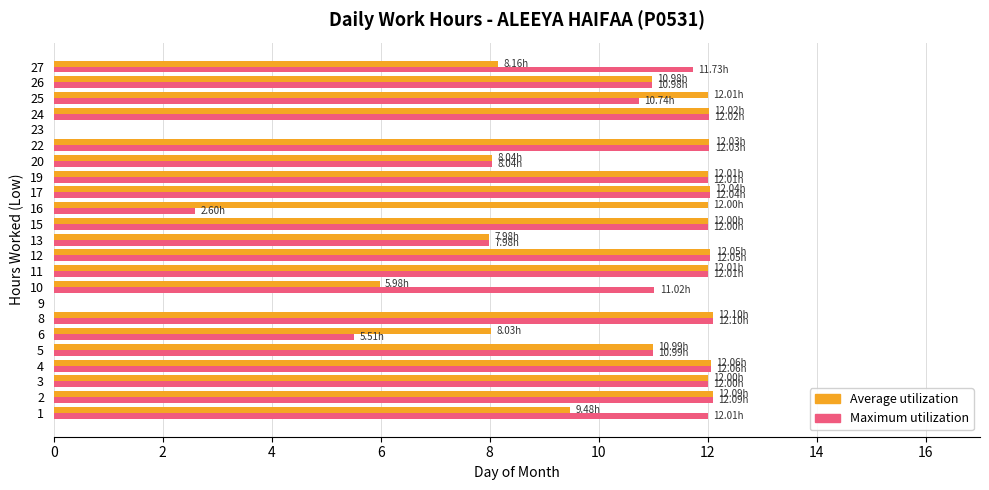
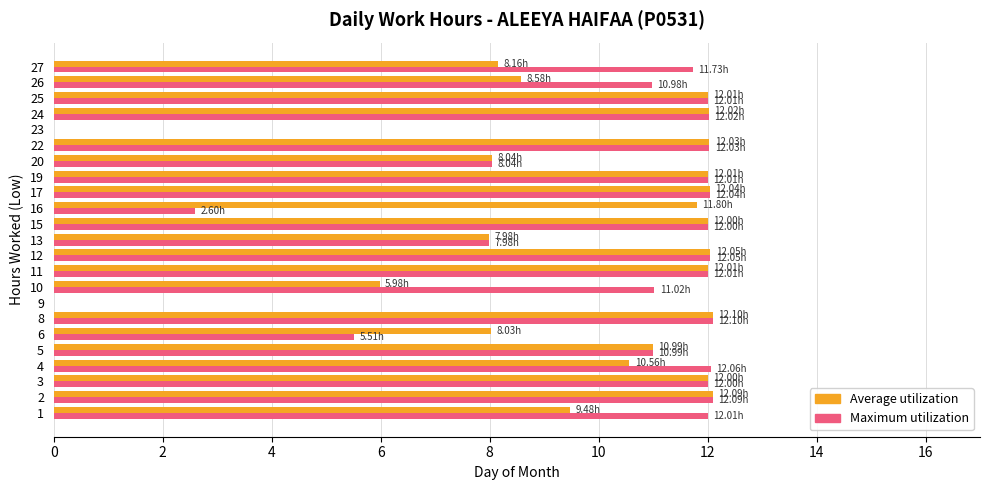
Average utilization, 26: 10.98h -> 8.58h
Maximum utilization, 25: 10.74h -> 12.01h
Average utilization, 16: 12.00h -> 11.80h
Average utilization, 4: 12.06h -> 10.56h
